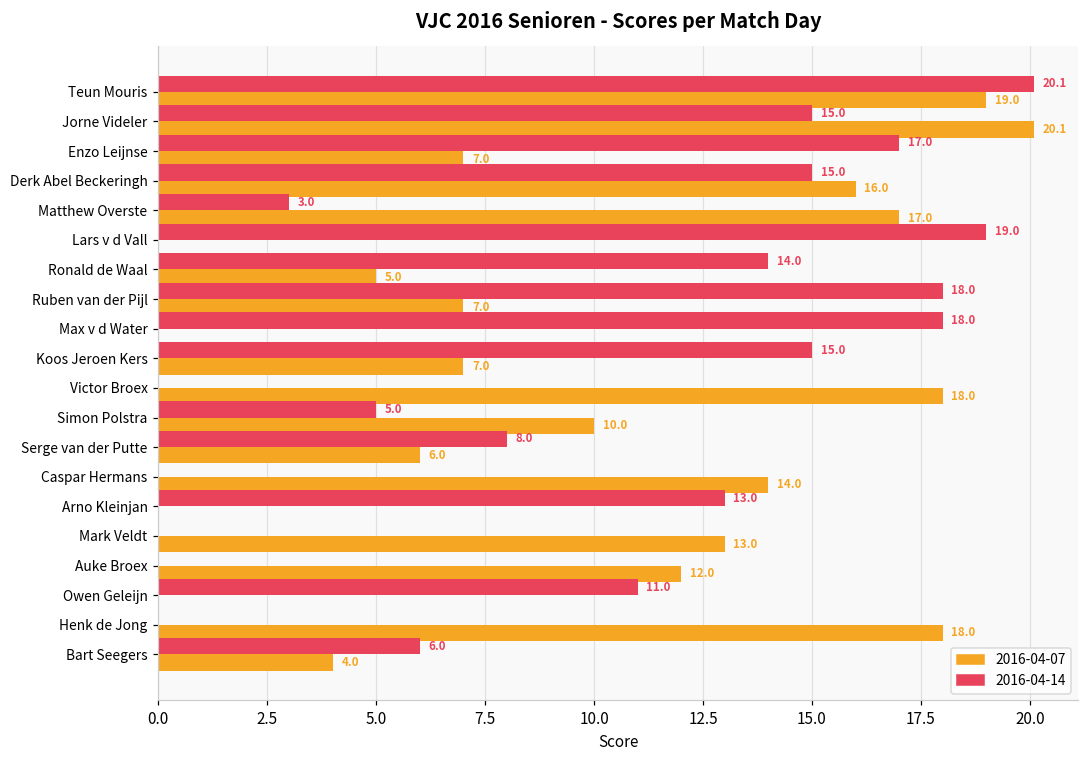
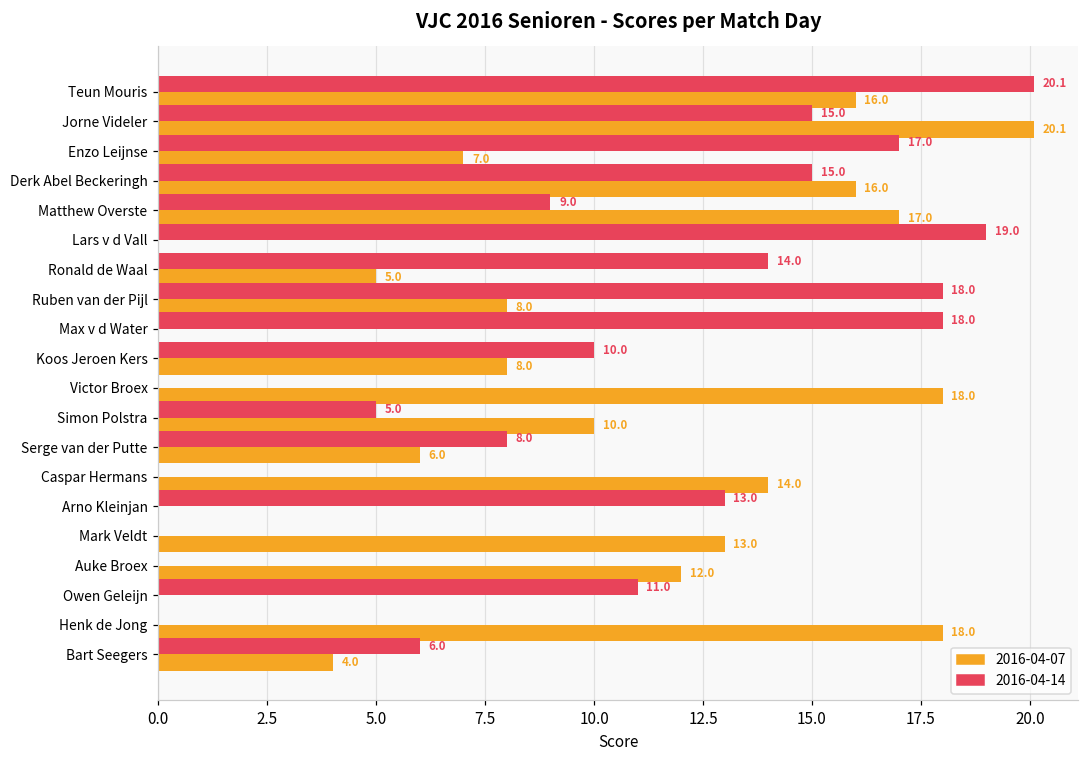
2016-04-07, Teun Mouris: 19.0 -> 16.0
2016-04-14, Matthew Overste: 3.0 -> 9.0
2016-04-07, Ruben van der Pijl: 7.0 -> 8.0
2016-04-14, Koos Jeroen Kers: 15.0 -> 10.0
2016-04-07, Koos Jeroen Kers: 7.0 -> 8.0
